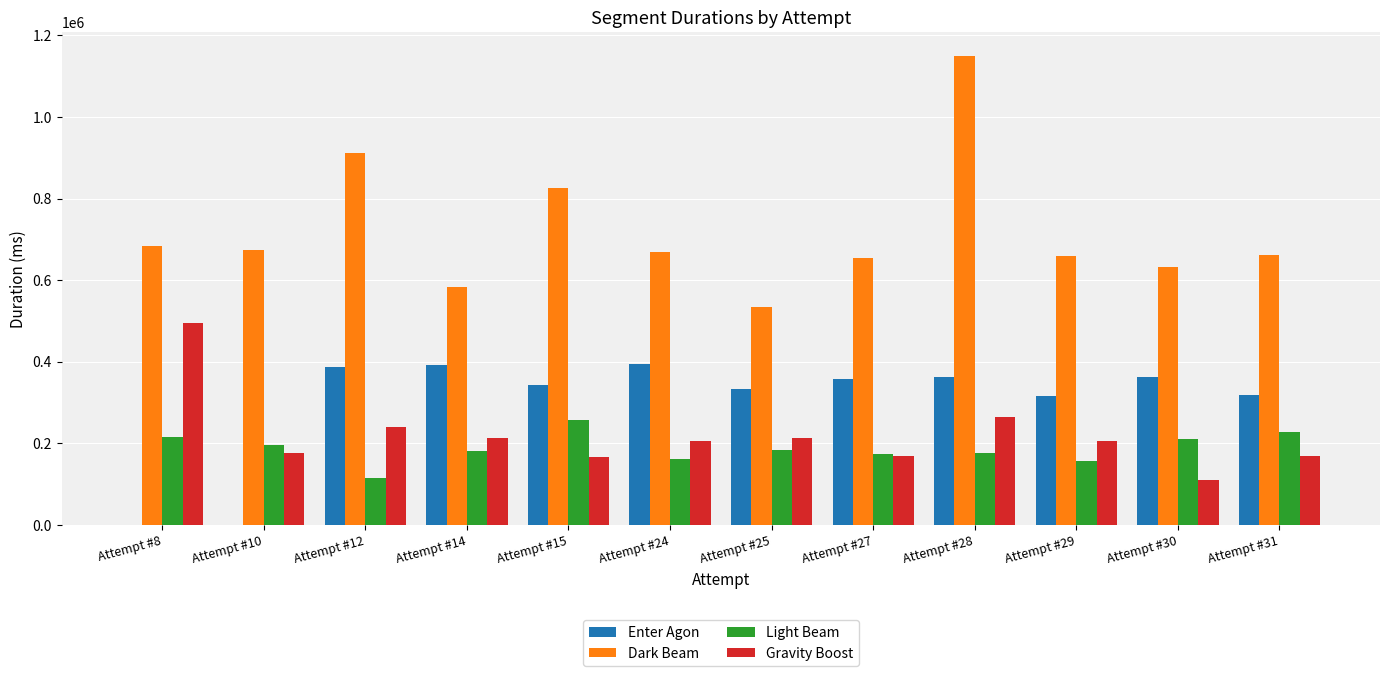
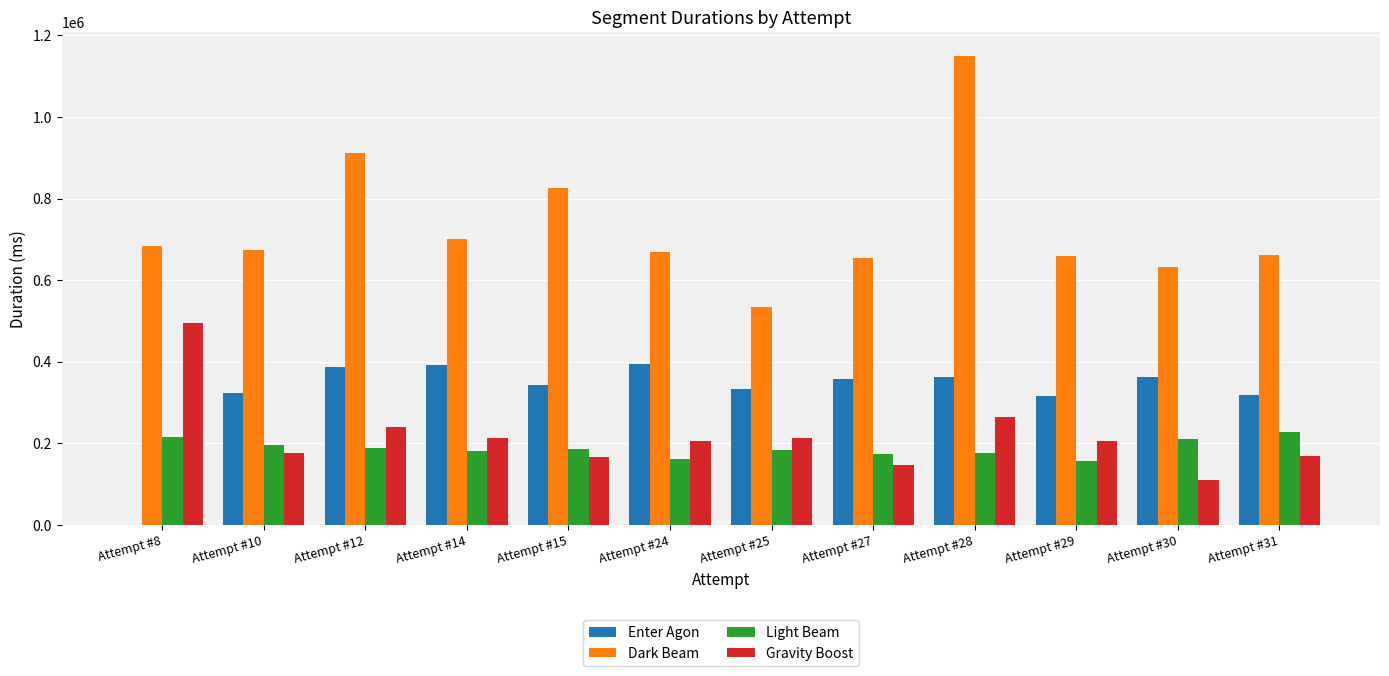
Enter Agon, Attempt #10: 0 -> 320000
Light Beam, Attempt #12: 120000 -> 190000
Dark Beam, Attempt #14: 580000 -> 700000
Light Beam, Attempt #15: 260000 -> 190000
Gravity Boost, Attempt #27: 170000 -> 150000
